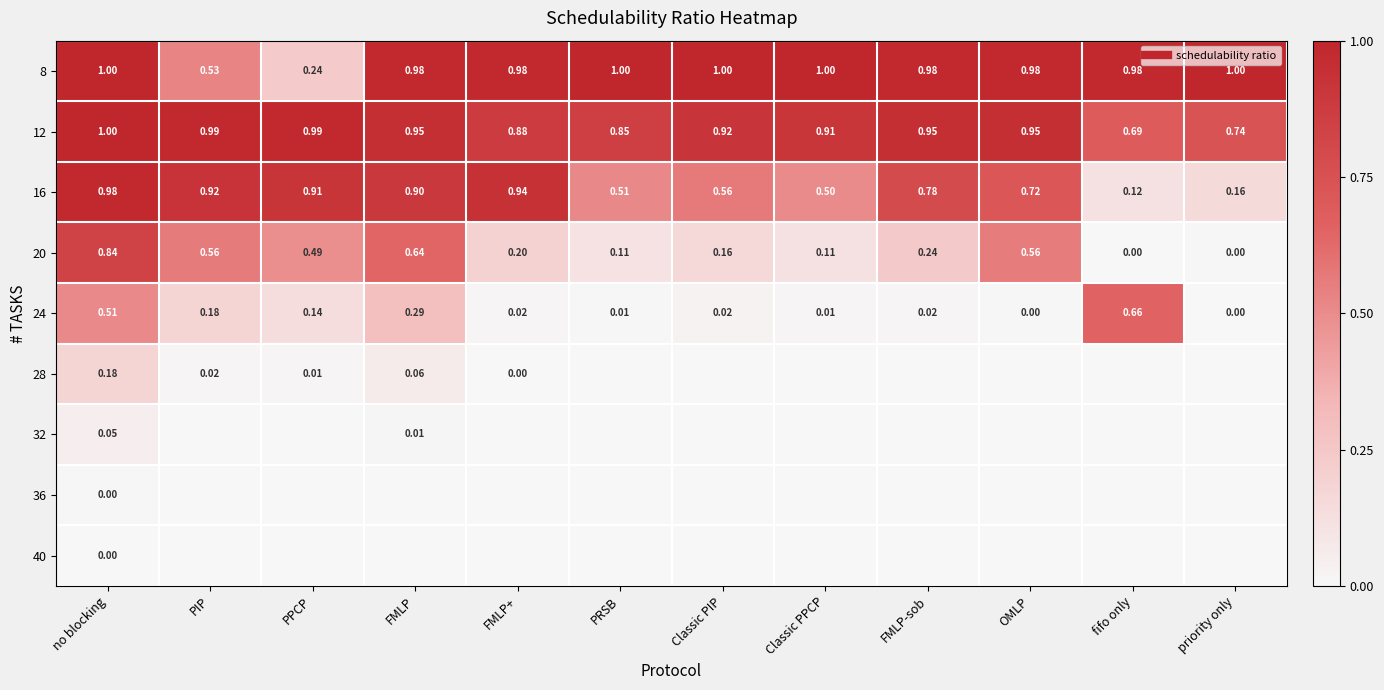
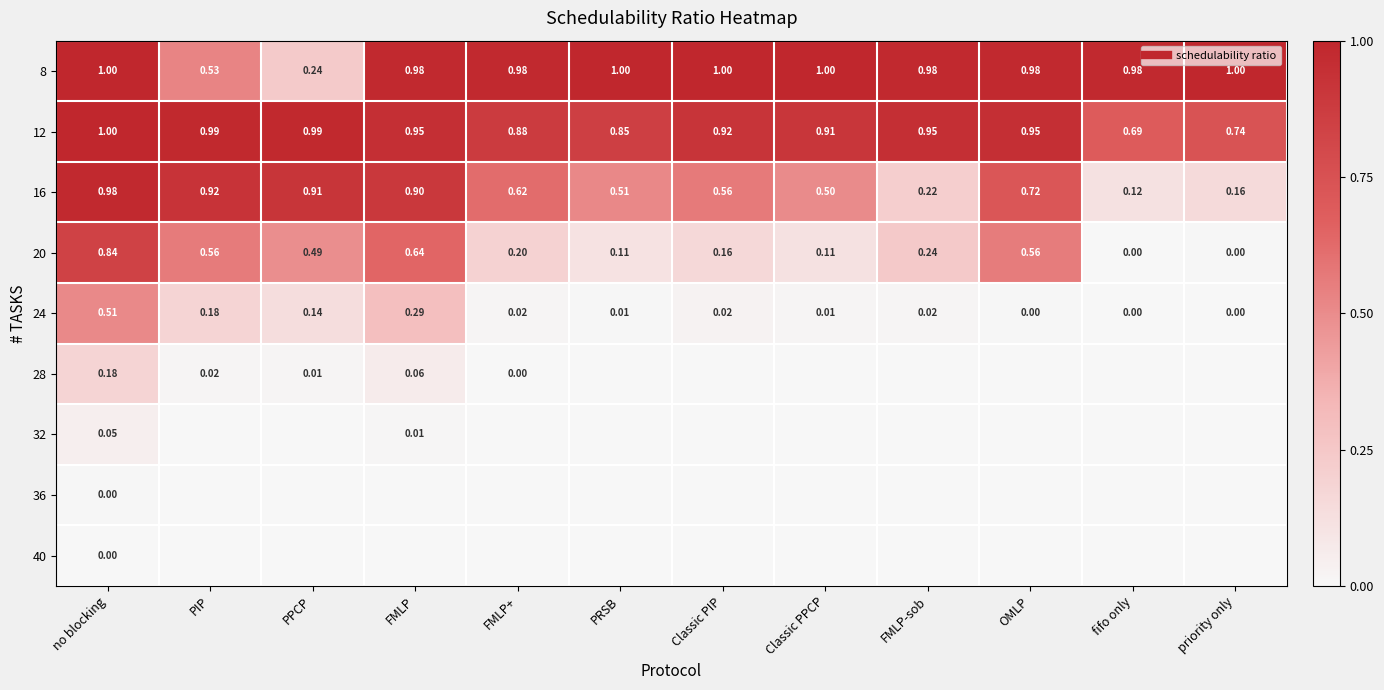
16, FMLP+: 0.94 -> 0.62
16, FMLP-sob: 0.78 -> 0.22
24, fifo only: 0.66 -> 0.00
